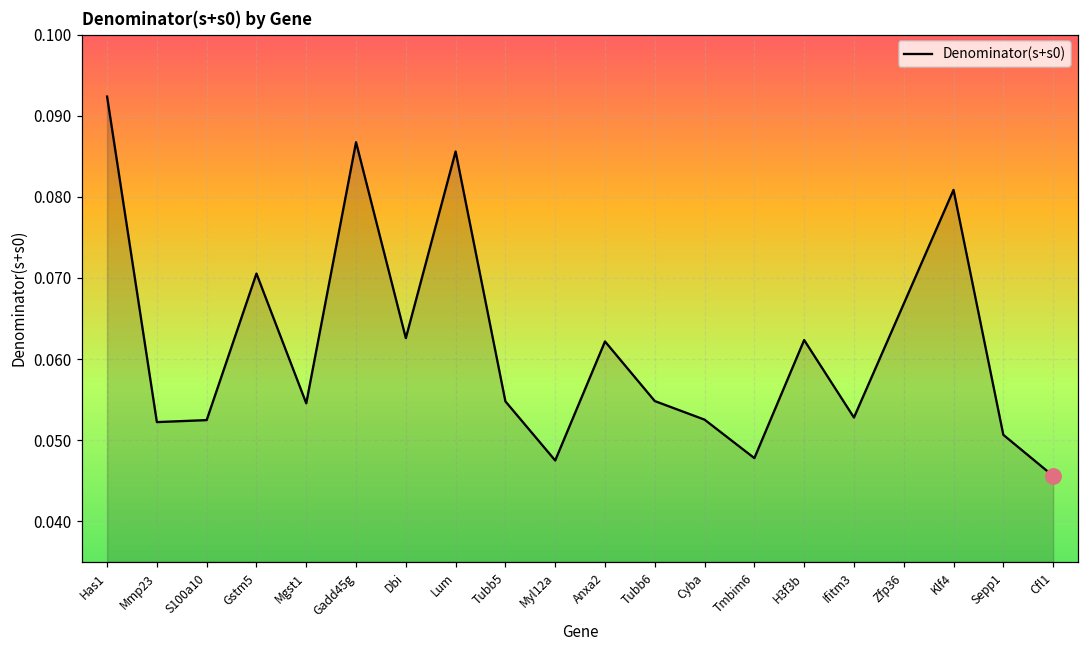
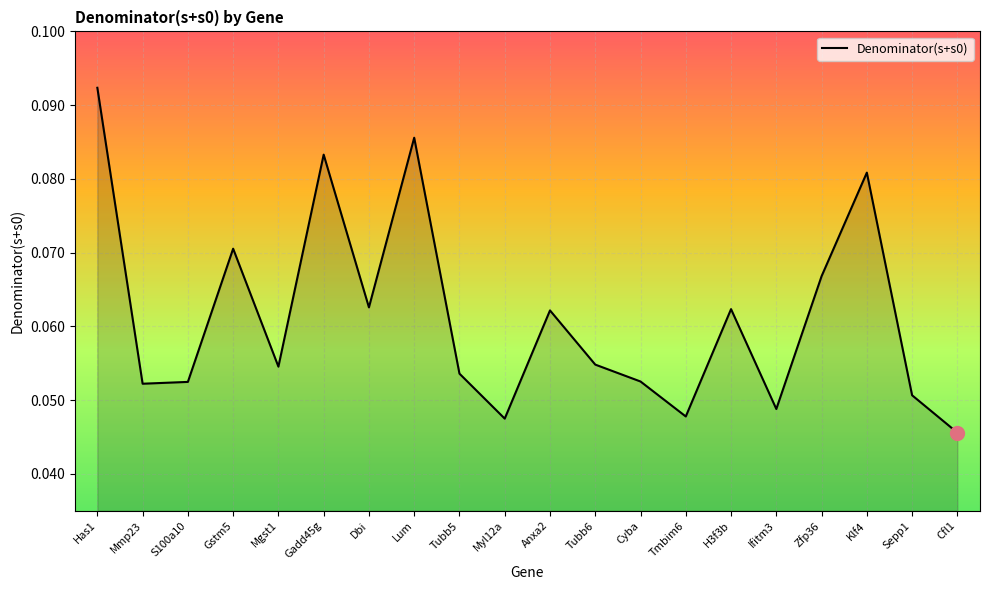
Denominator(s+s0), Gadd45g: 0.087 -> 0.083
Denominator(s+s0), Tubb5: 0.055 -> 0.054
Denominator(s+s0), Ifitm3: 0.053 -> 0.049
